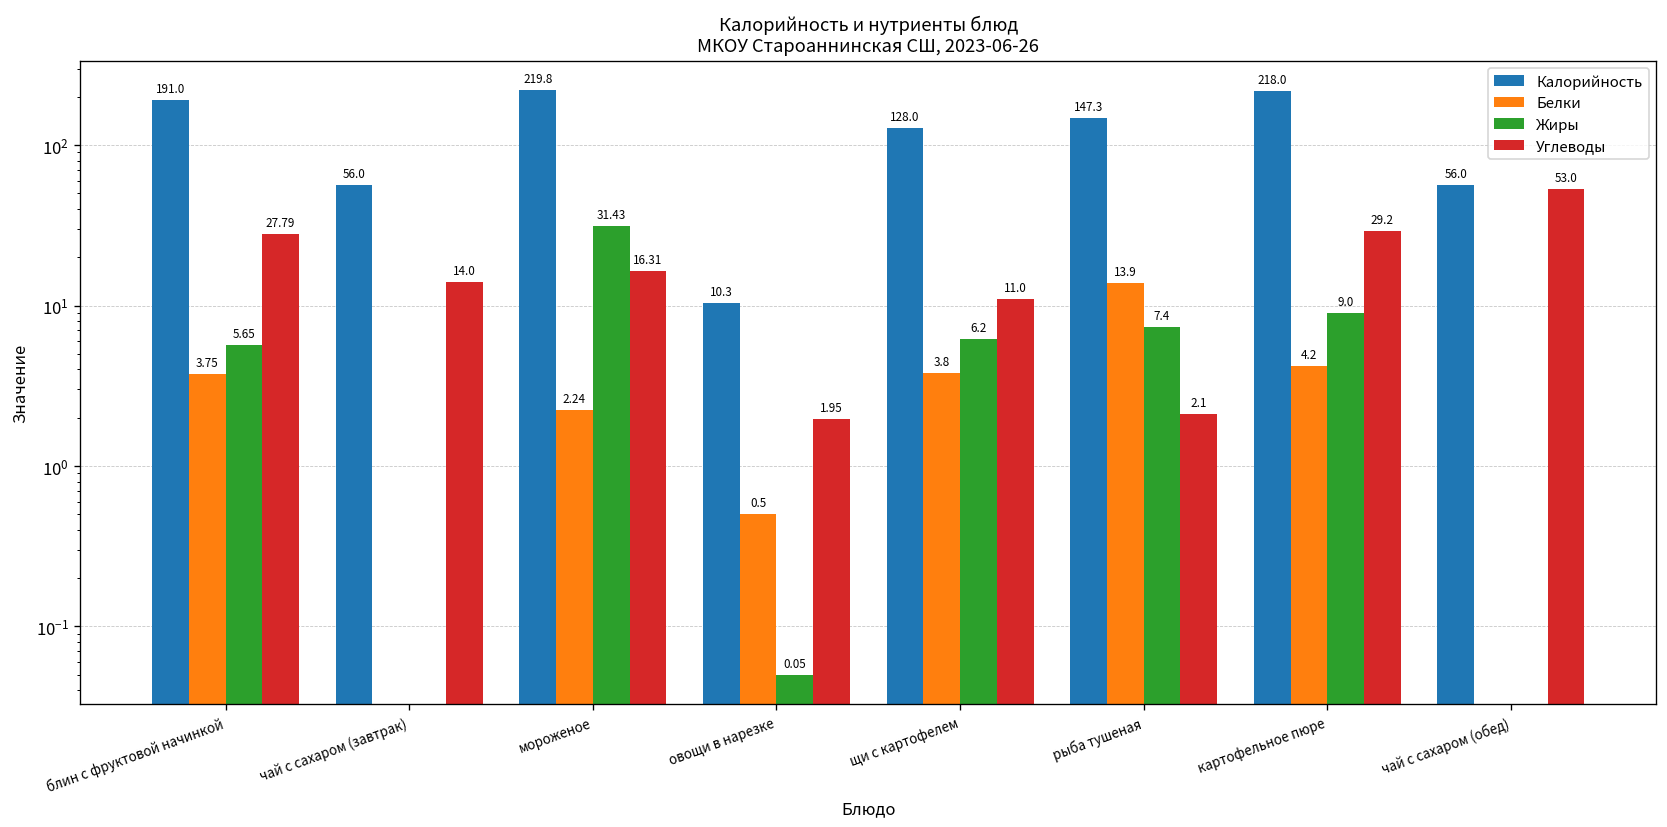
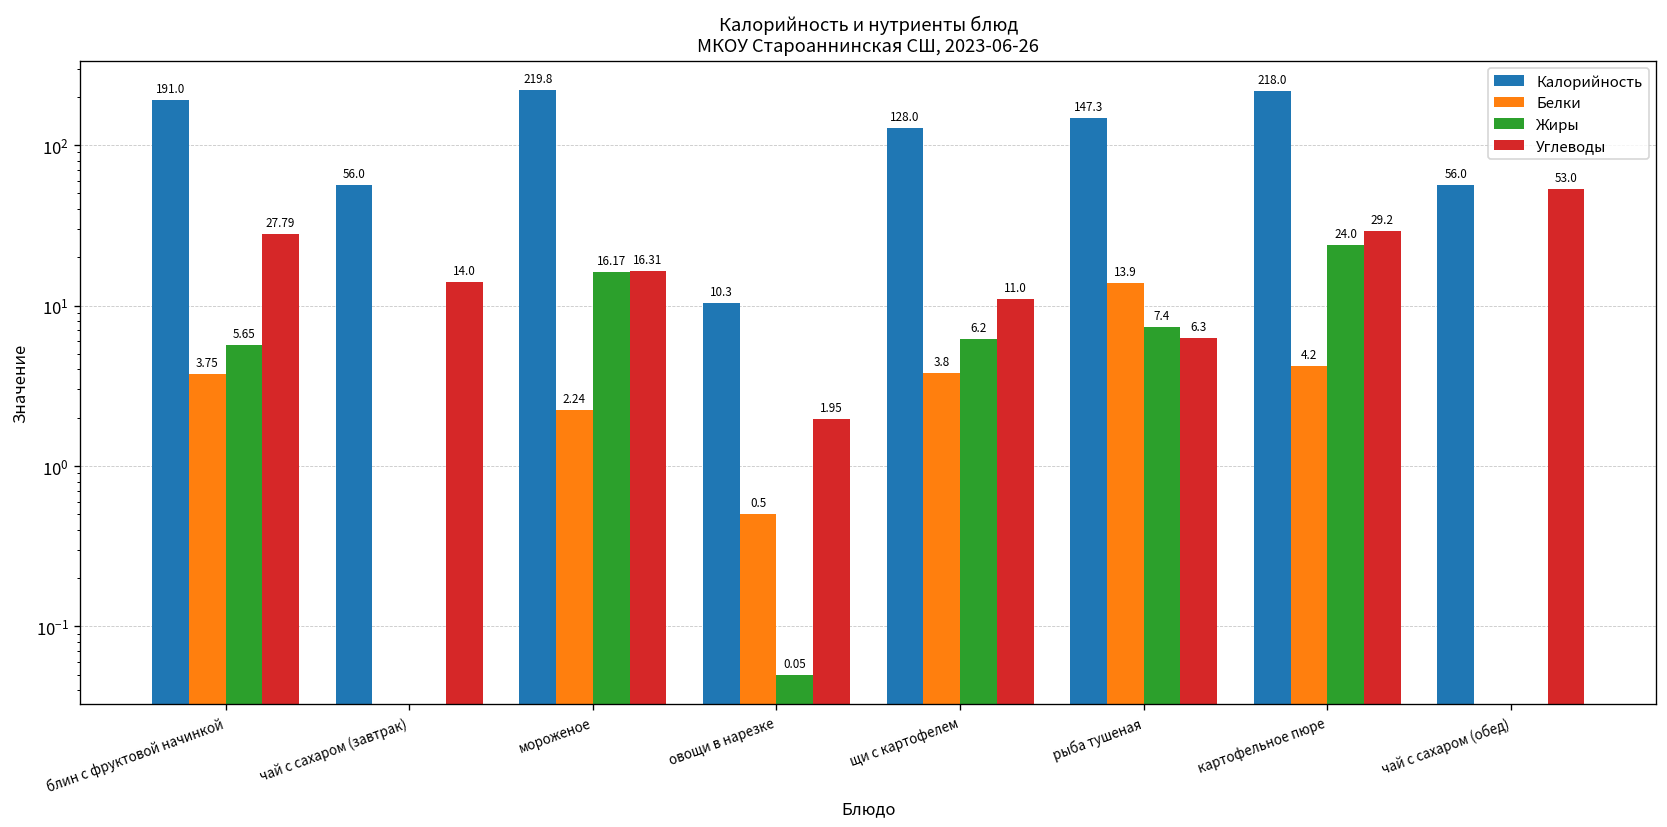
Жиры, мороженое: 31.43 -> 16.17
Углеводы, рыба тушеная: 2.1 -> 6.3
Жиры, картофельное пюре: 9.0 -> 24.0
